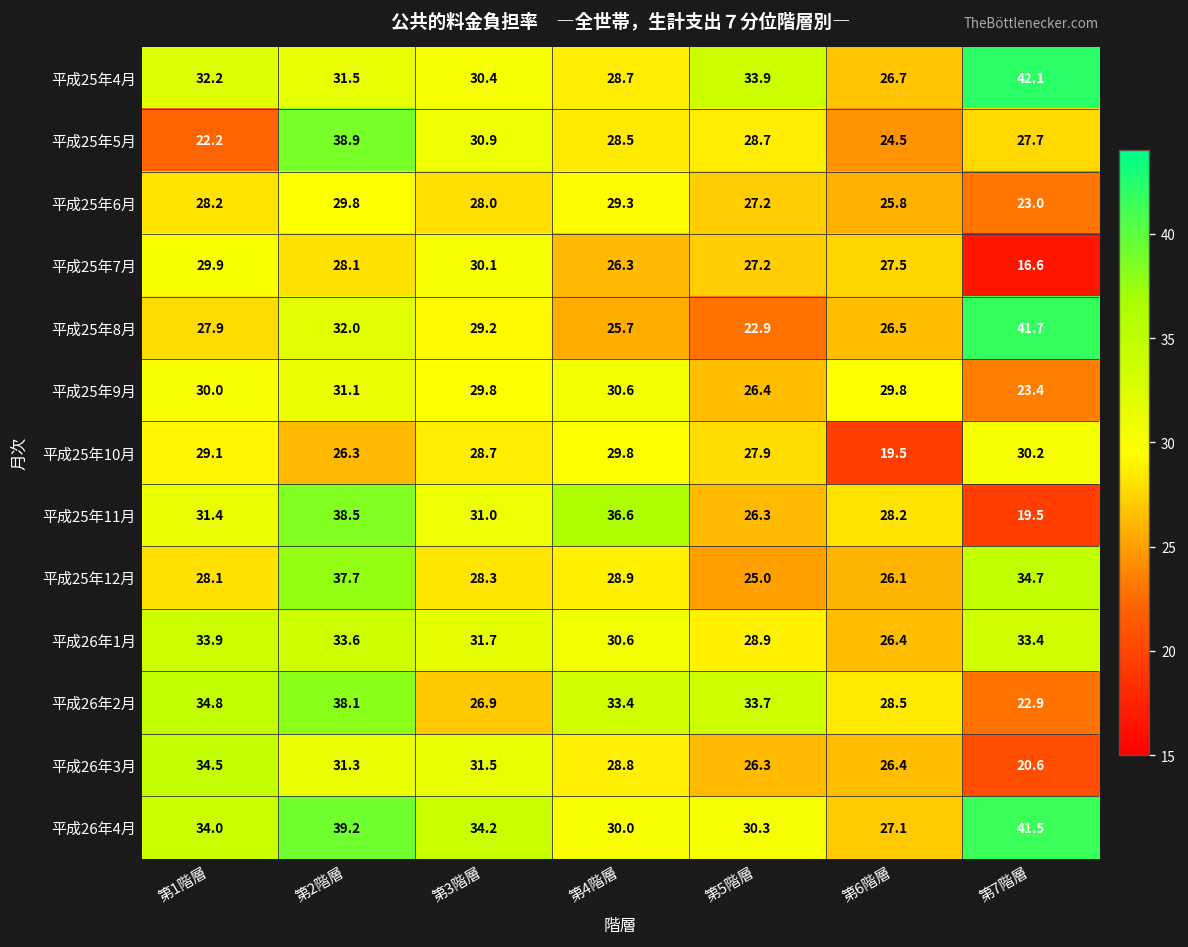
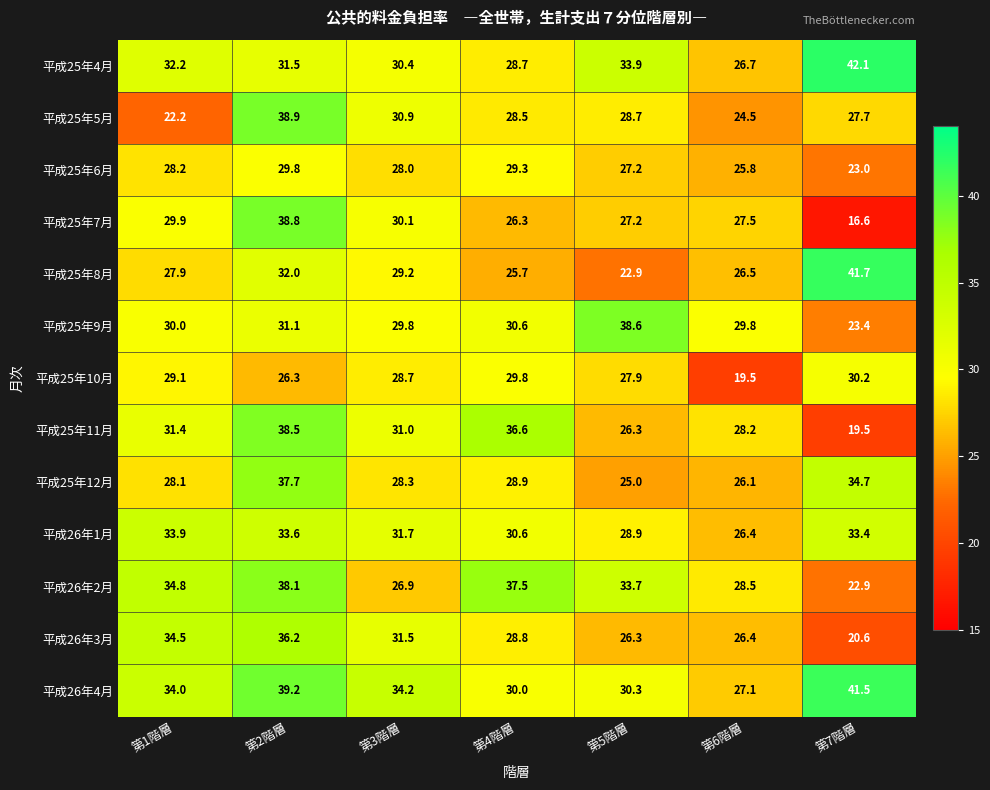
平成25年7月, 第2階層: 28.1 -> 38.8
平成25年9月, 第5階層: 26.4 -> 38.6
平成26年2月, 第4階層: 33.4 -> 37.5
平成26年3月, 第2階層: 31.3 -> 36.2
